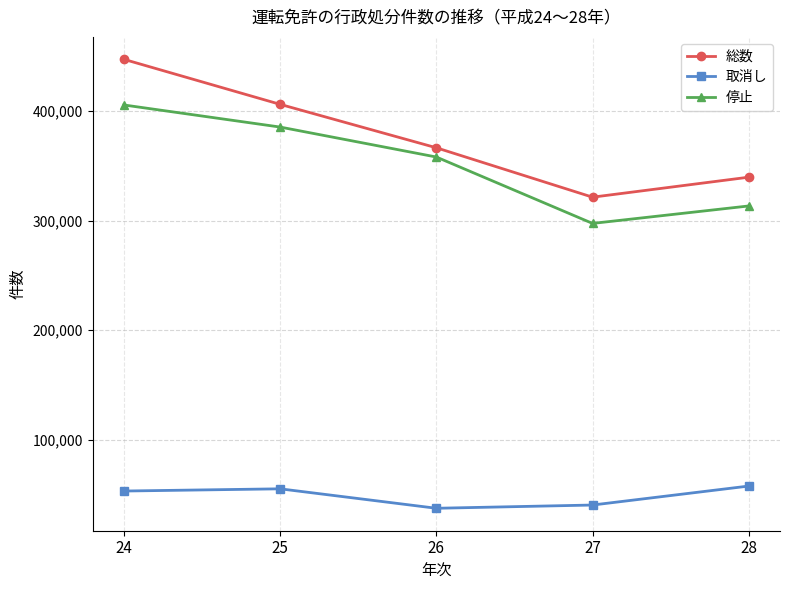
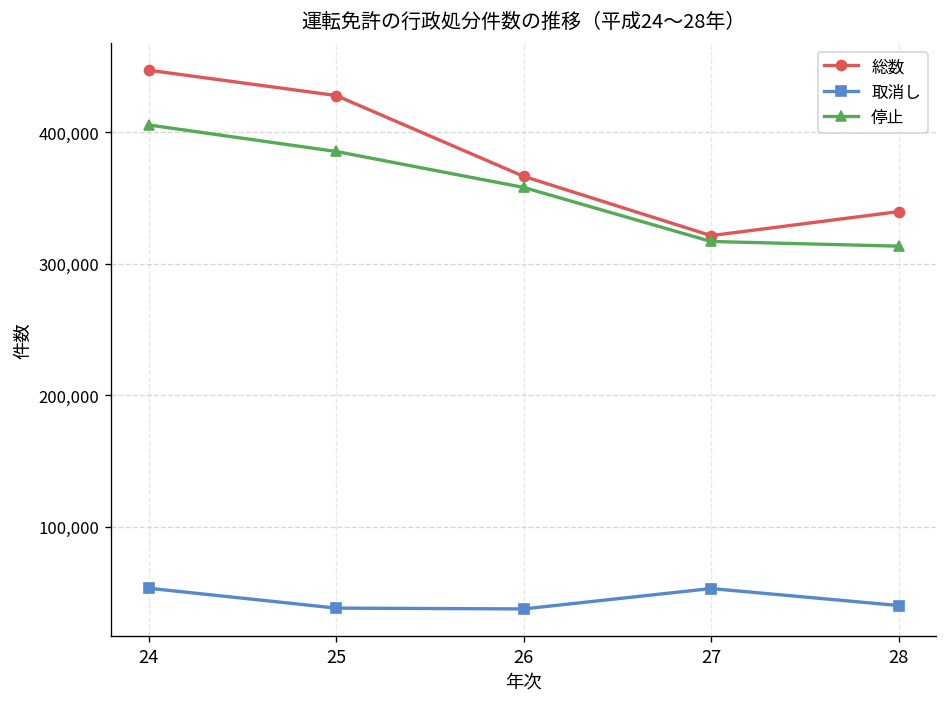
総数, 25: 406,000 -> 428,000
取消し, 25: 55,000 -> 38,000
取消し, 27: 41,000 -> 53,000
停止, 27: 297,000 -> 317,000
取消し, 28: 58,000 -> 40,000
